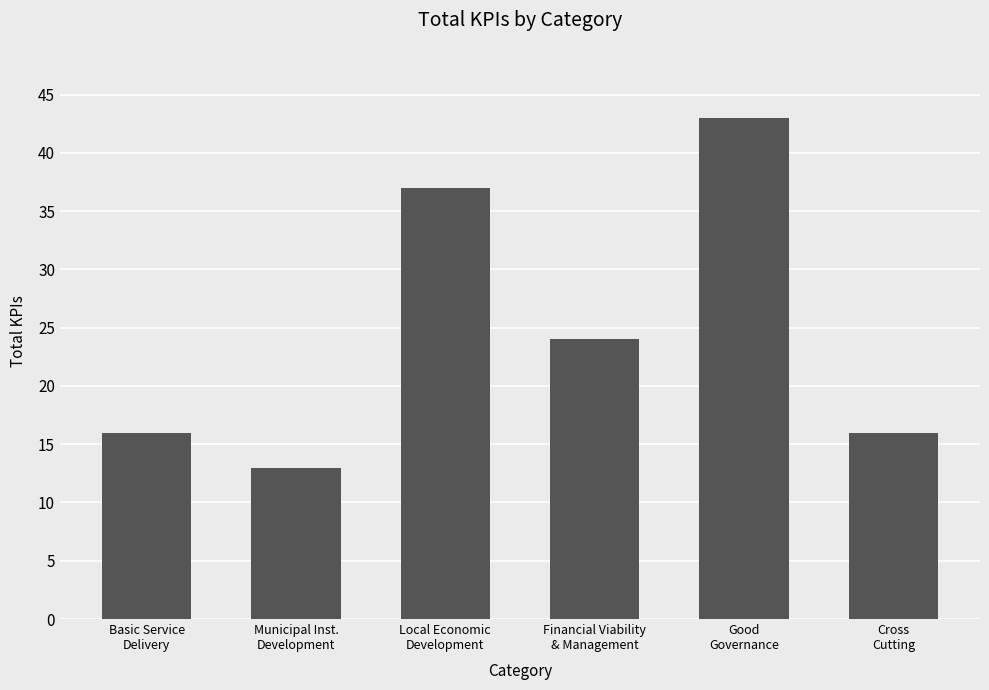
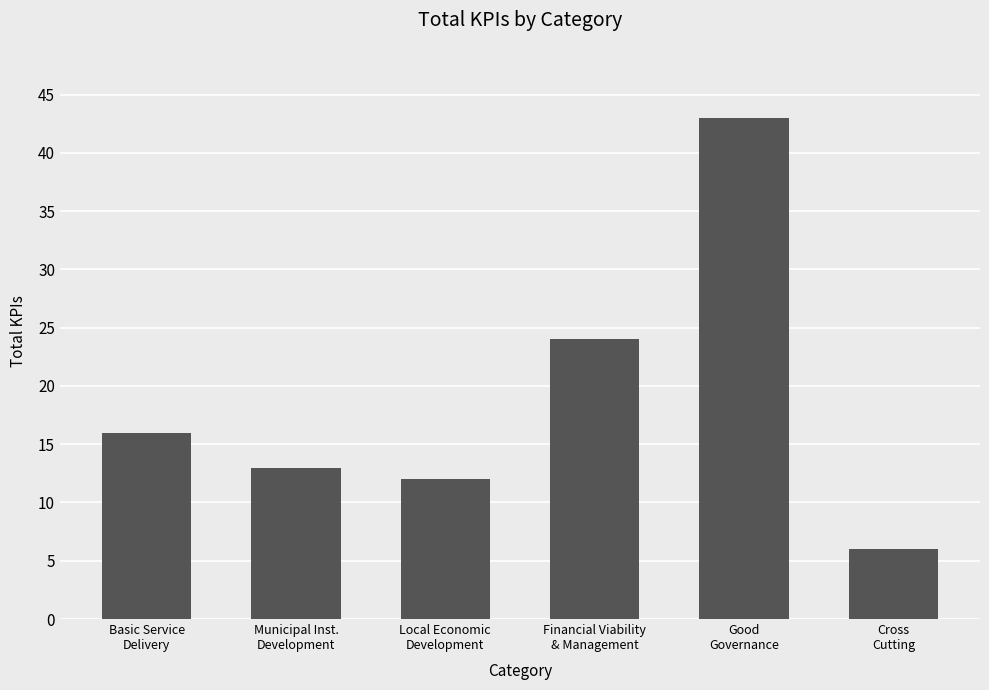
Local Economic Development: 37 -> 12
Cross Cutting: 16 -> 6
